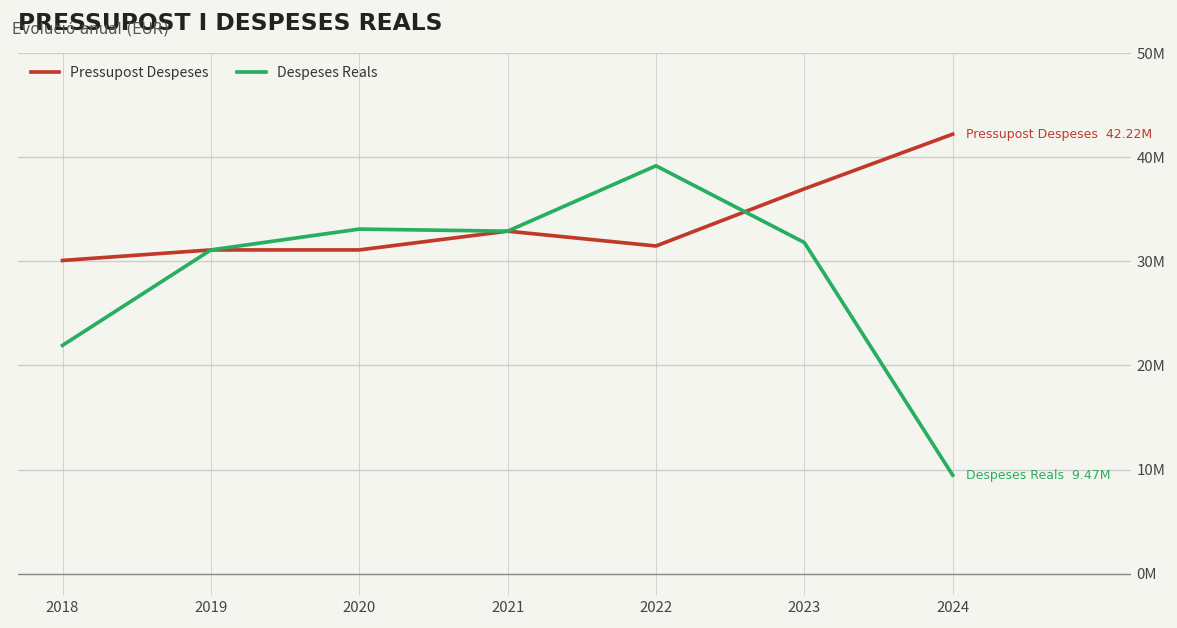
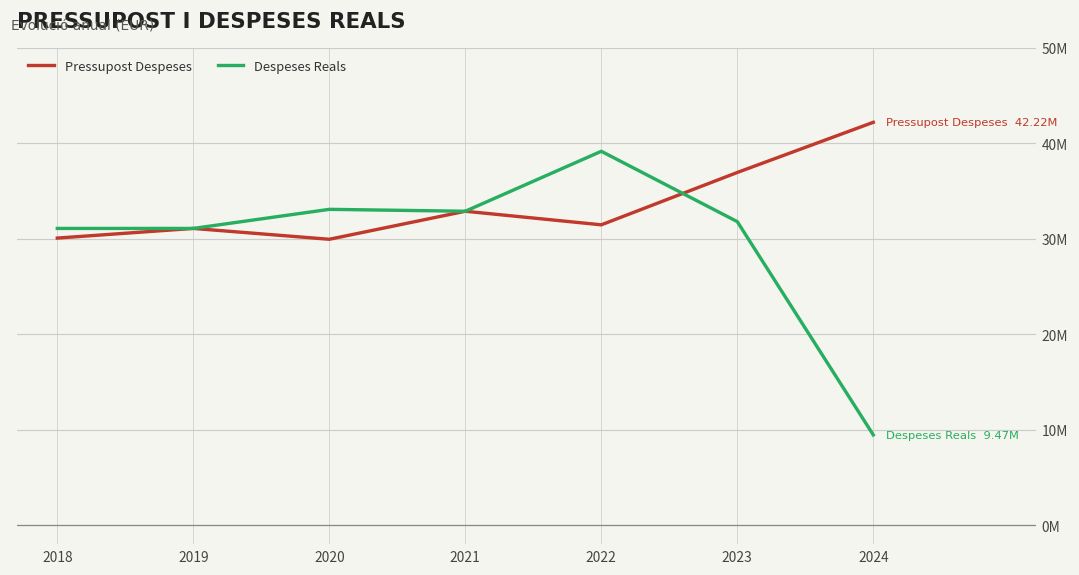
Despeses Reals, 2018: 22000000 -> 31000000
Pressupost Despeses, 2020: 31000000 -> 30000000
